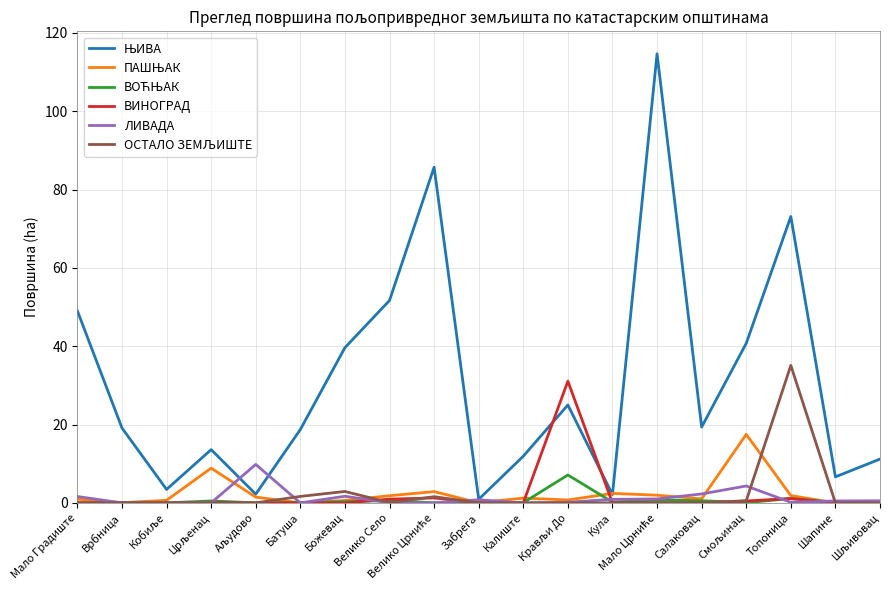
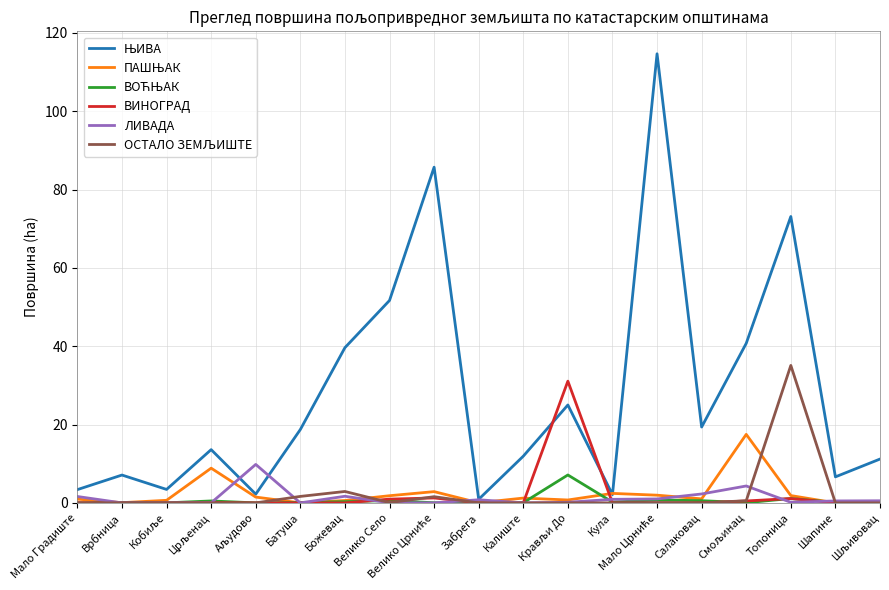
ЊИВА, Мало Градиште: 49 -> 3
ЊИВА, Врбница: 19 -> 7
